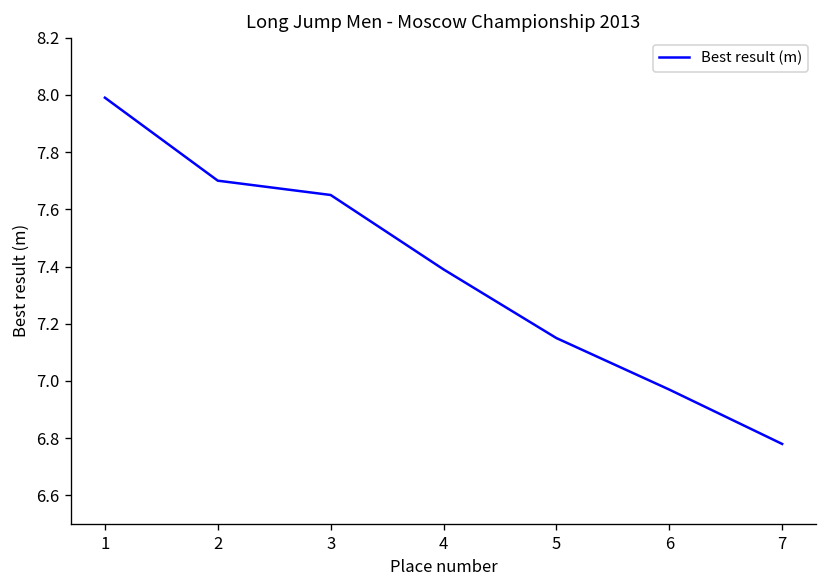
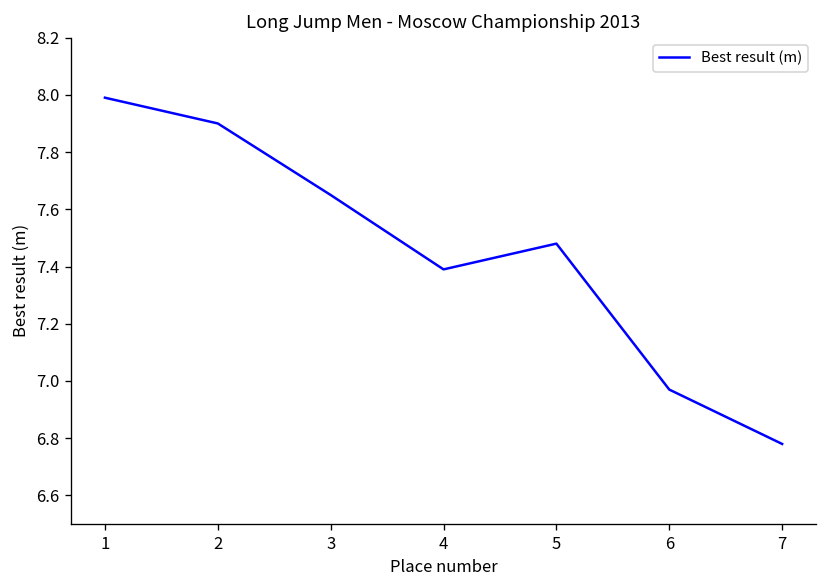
2: 7.7 -> 7.9
5: 7.15 -> 7.48
